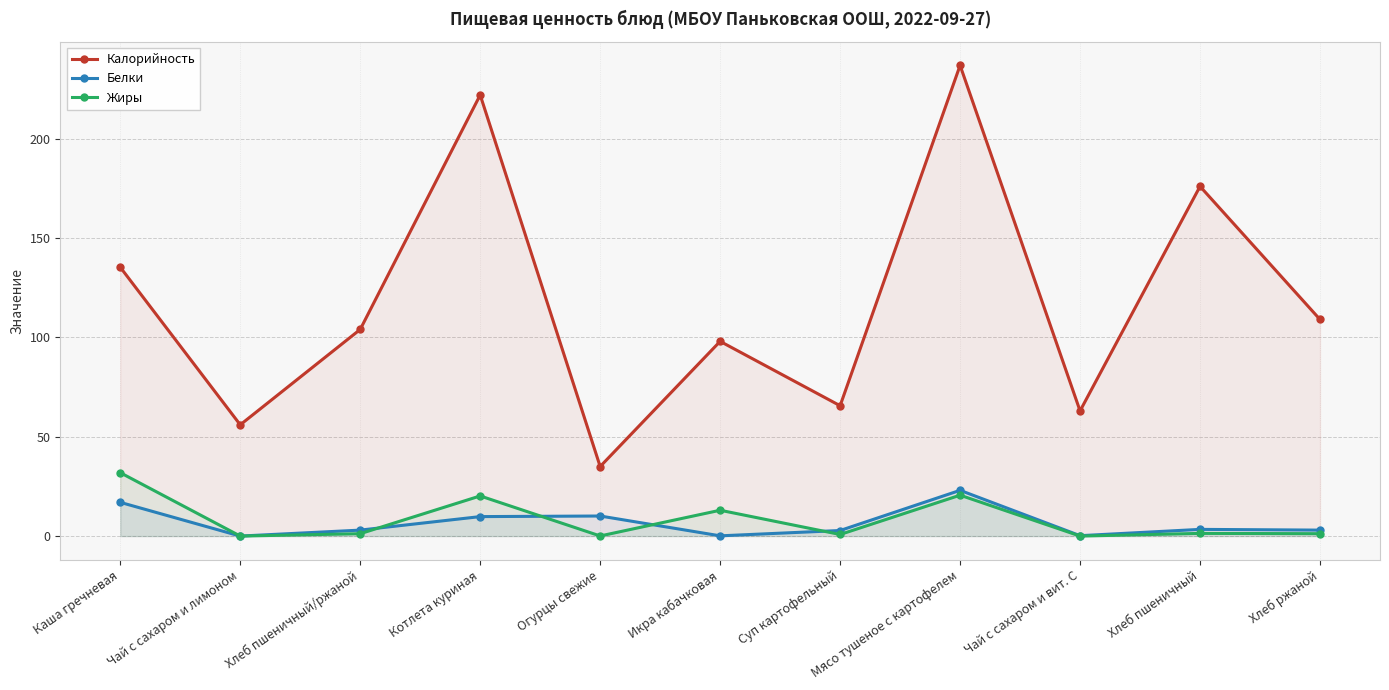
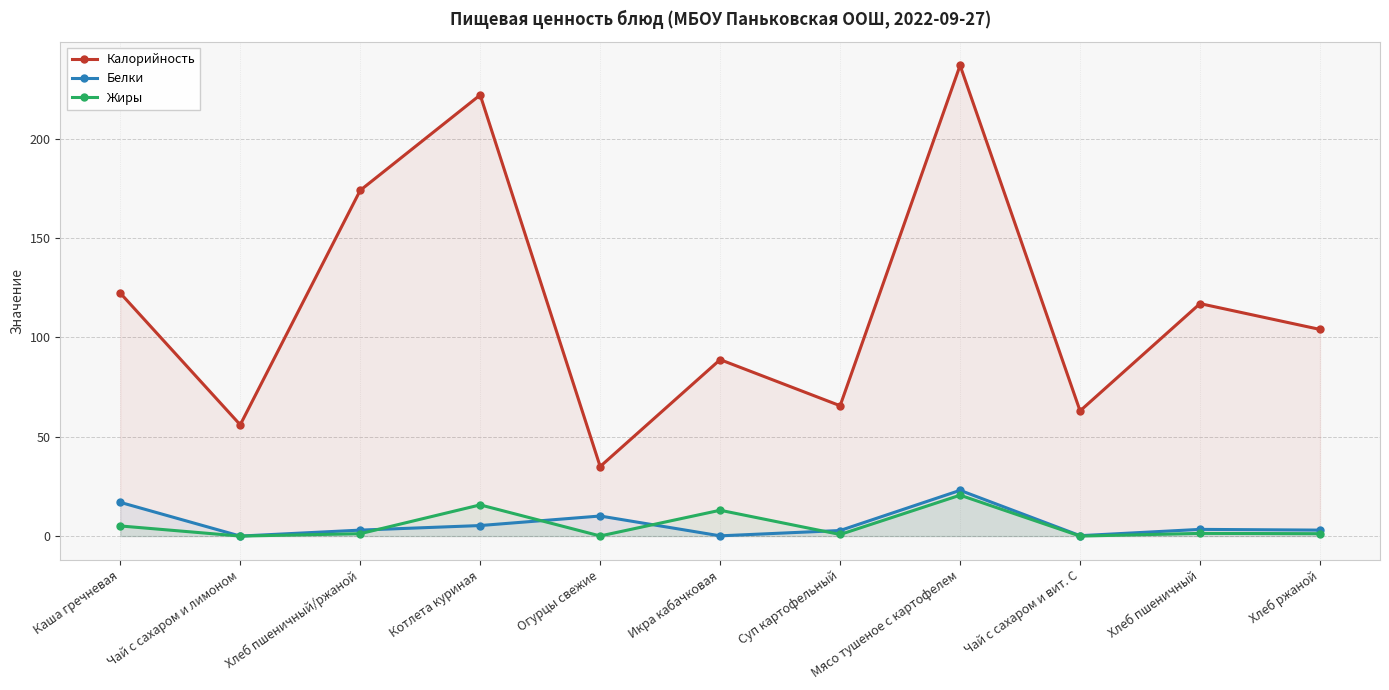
Калорийность, Каша гречневая: 135 -> 122
Жиры, Каша гречневая: 32 -> 5
Калорийность, Хлеб пшеничный/ржаной: 104 -> 174
Белки, Котлета куриная: 10 -> 5
Жиры, Котлета куриная: 20 -> 16
Калорийность, Икра кабачковая: 98 -> 89
Калорийность, Хлеб пшеничный: 176 -> 117
Калорийность, Хлеб ржаной: 109 -> 104
